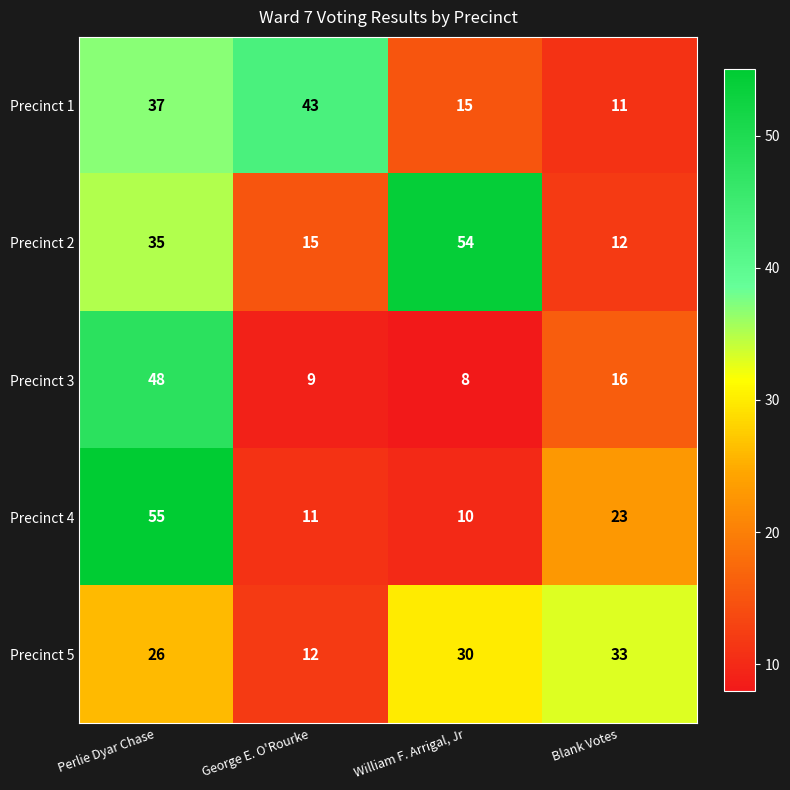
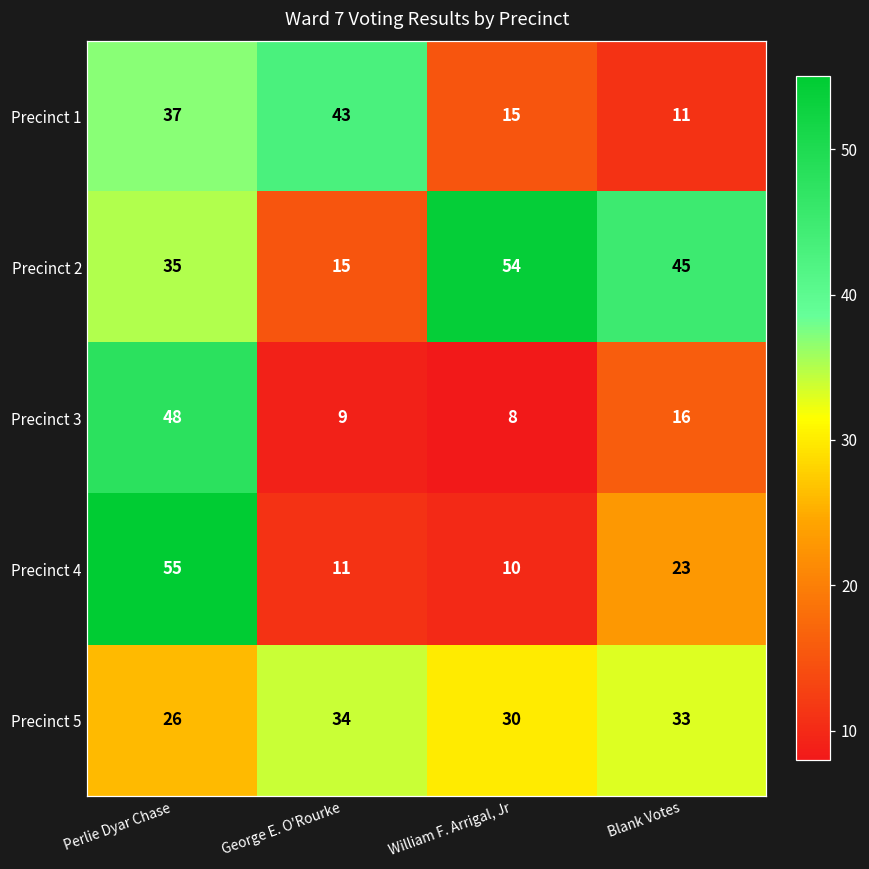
Precinct 2, Blank Votes: 12 -> 45
Precinct 5, George E. O'Rourke: 12 -> 34
